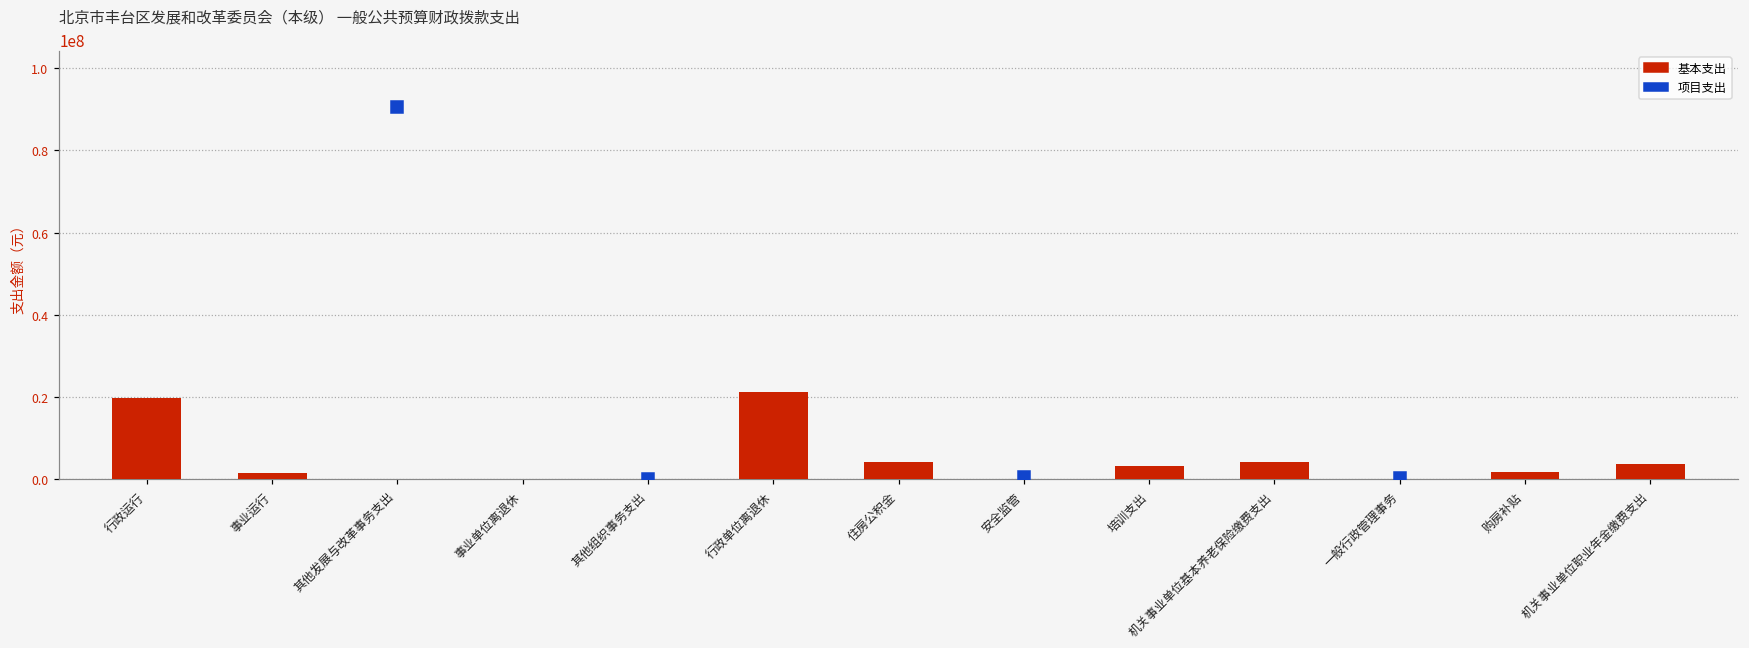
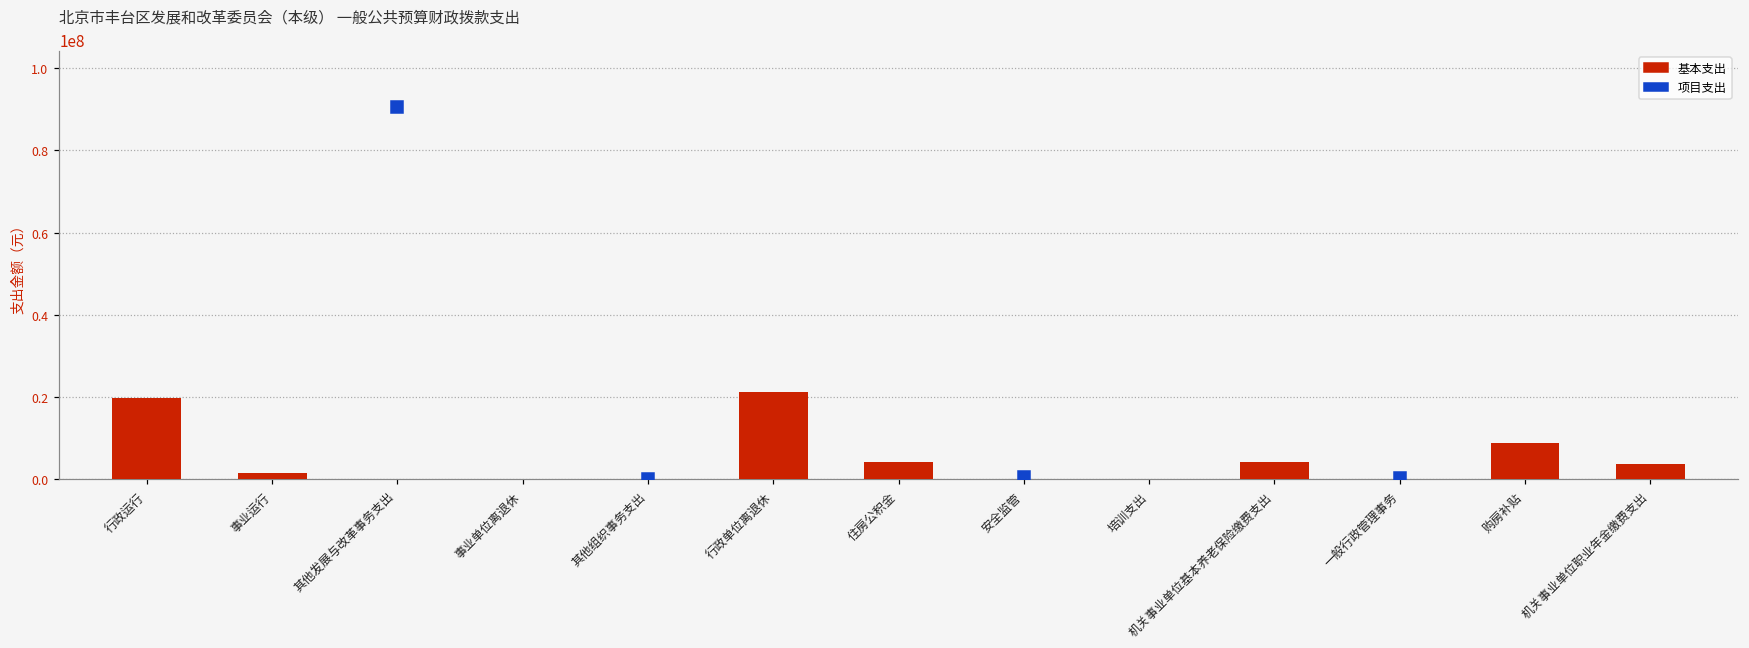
基本支出, 培训支出: 3000000 -> 0
基本支出, 购房补贴: 2000000 -> 9000000
